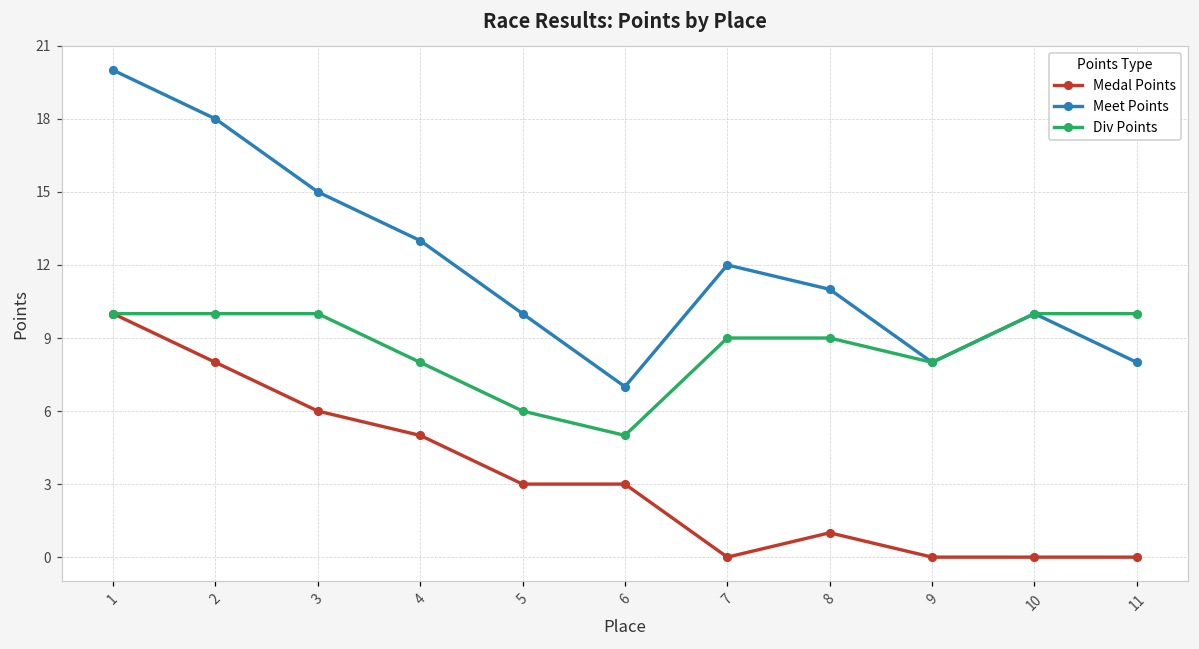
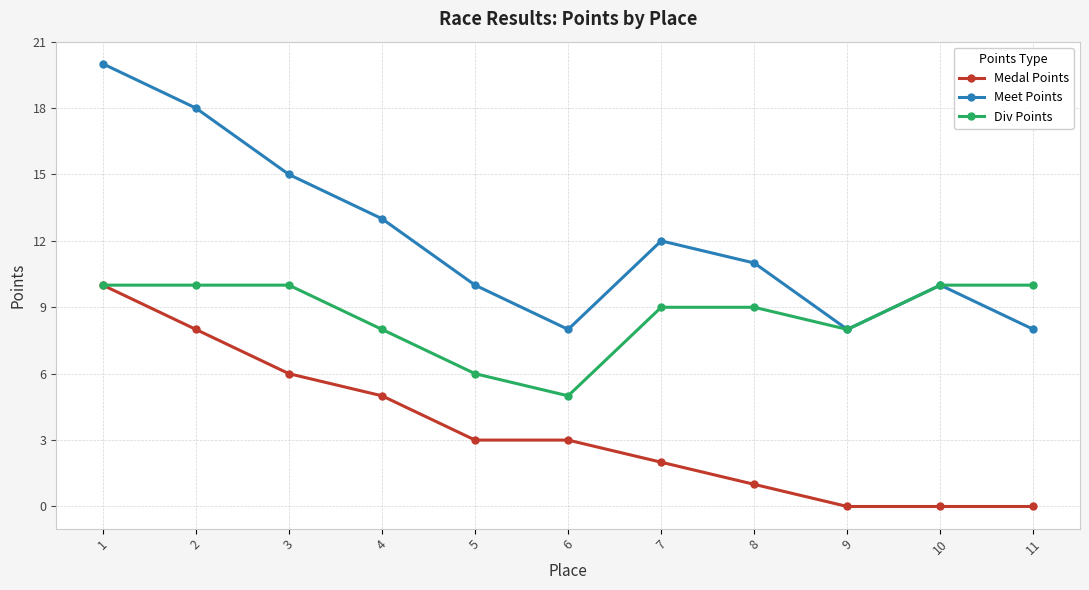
Meet Points, 6: 7 -> 8
Medal Points, 7: 0 -> 2
